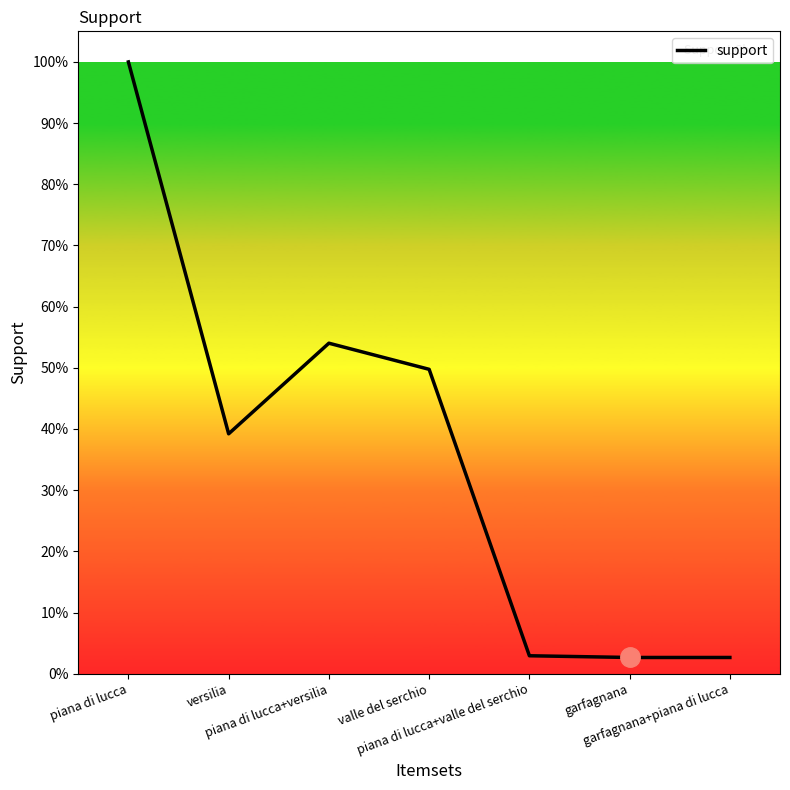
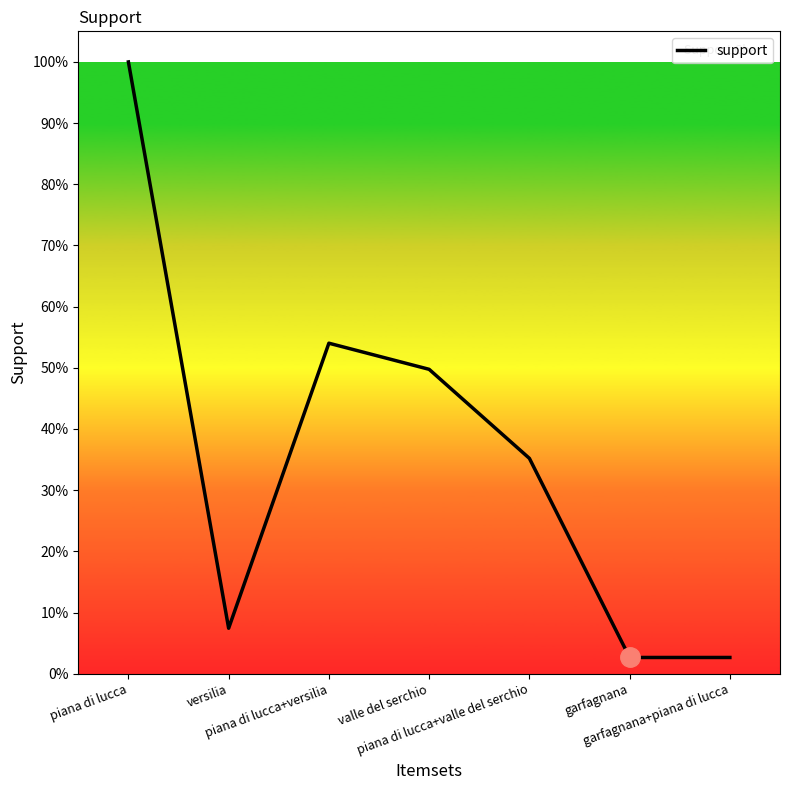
support, versilia: 39% -> 7%
support, piana di lucca+valle del serchio: 3% -> 35%
